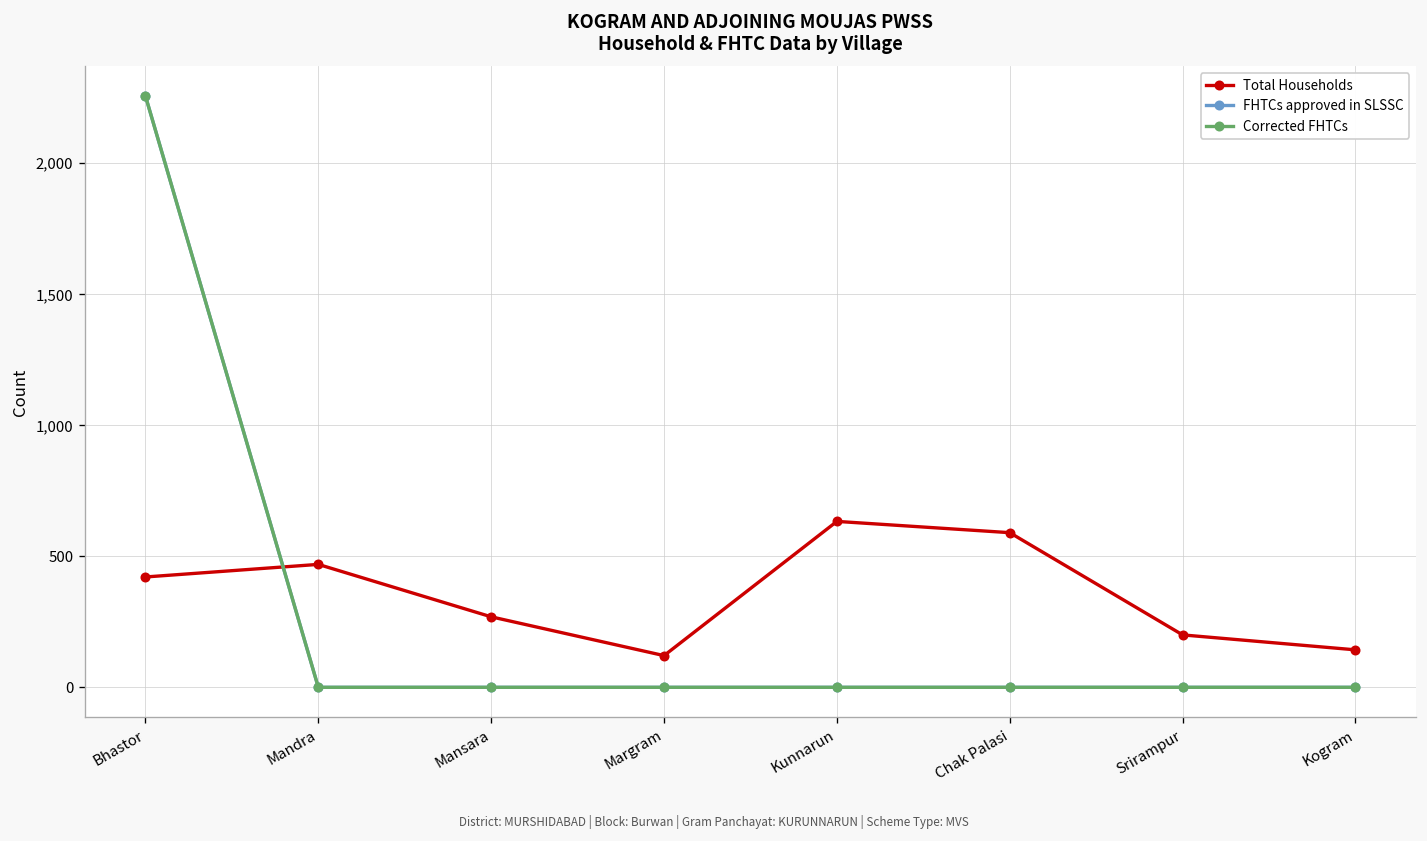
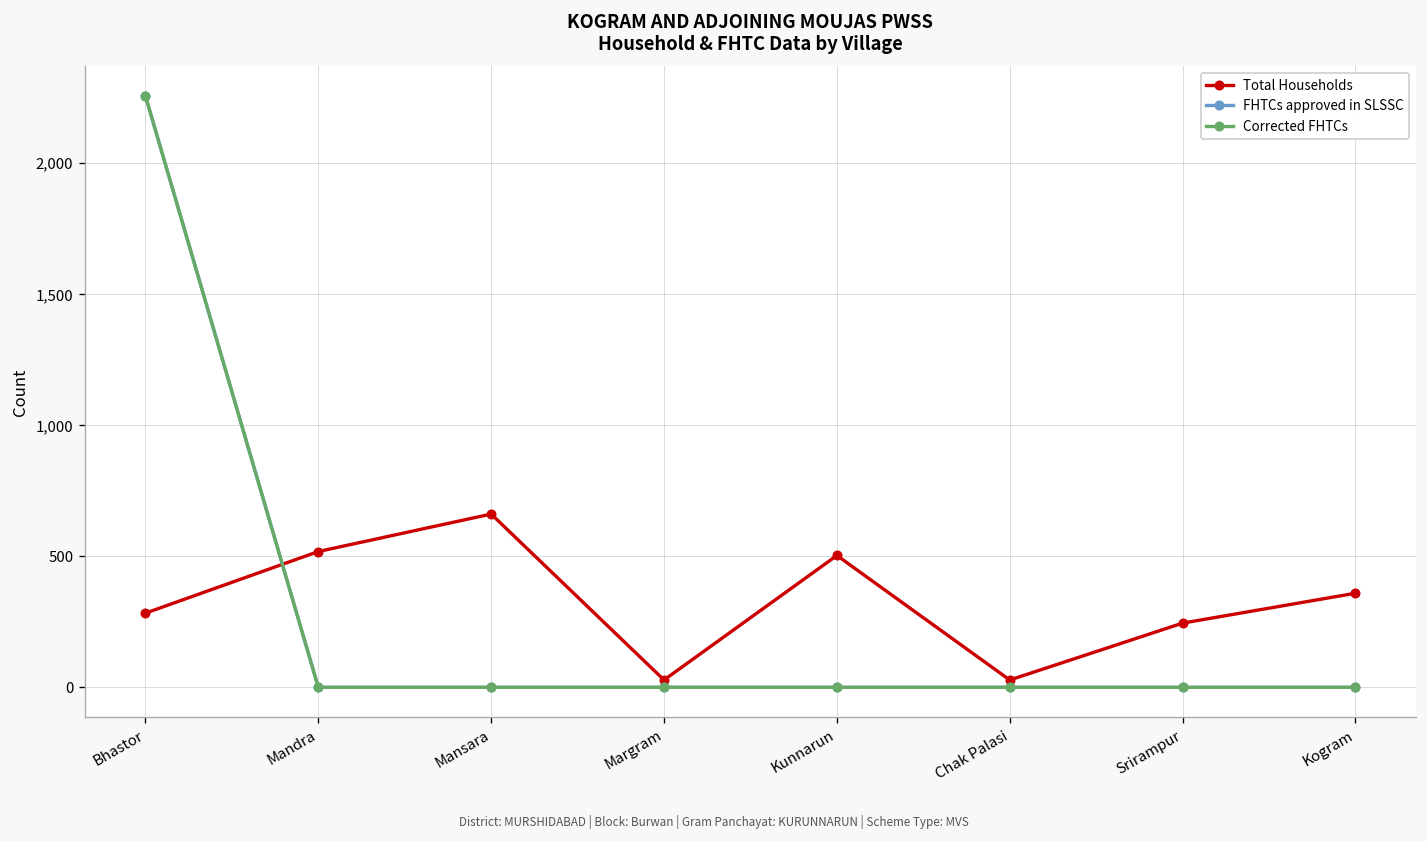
Total Households, Bhastor: 420 -> 280
Total Households, Mandra: 470 -> 520
Total Households, Mansara: 270 -> 660
Total Households, Margram: 120 -> 30
Total Households, Kunnarun: 630 -> 500
Total Households, Chak Palasi: 590 -> 30
Total Households, Srirampur: 200 -> 250
Total Households, Kogram: 140 -> 360
